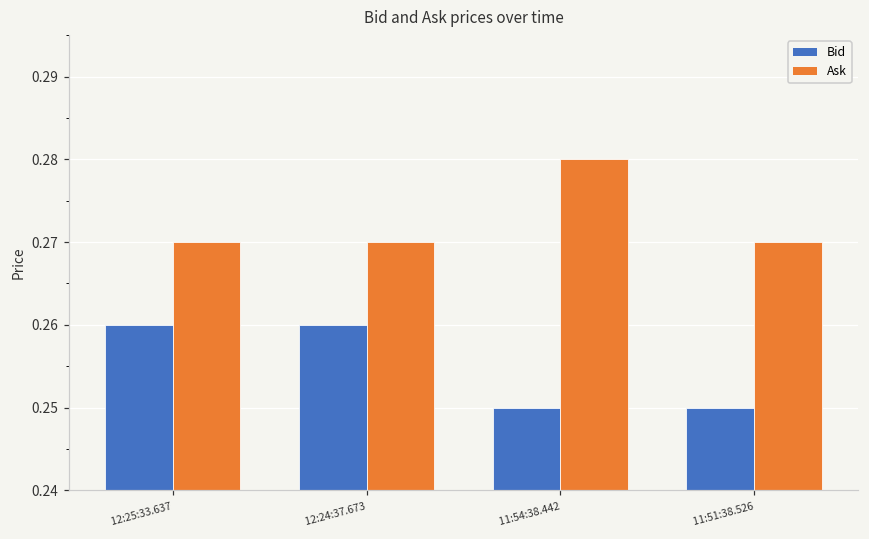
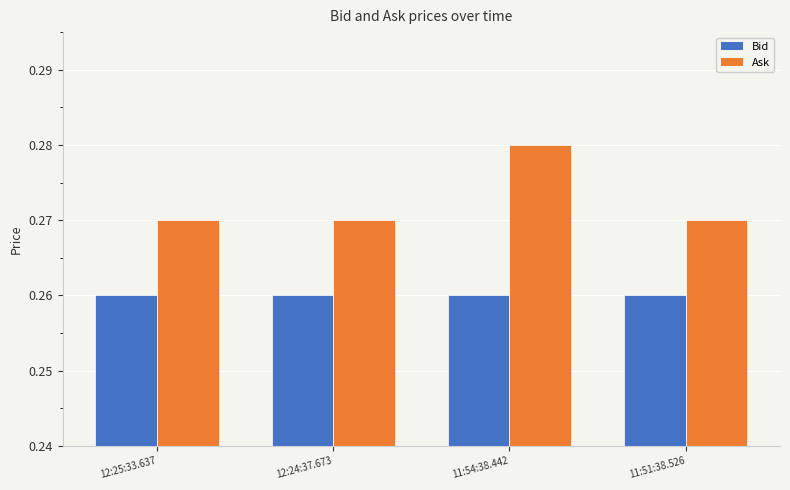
Bid, 11:54:38.442: 0.25 -> 0.26
Bid, 11:51:38.526: 0.25 -> 0.26
